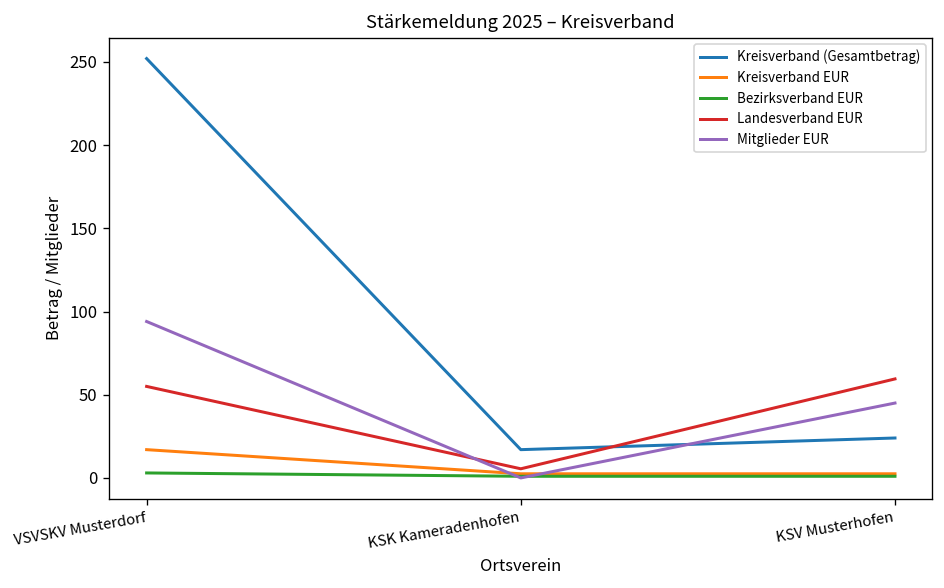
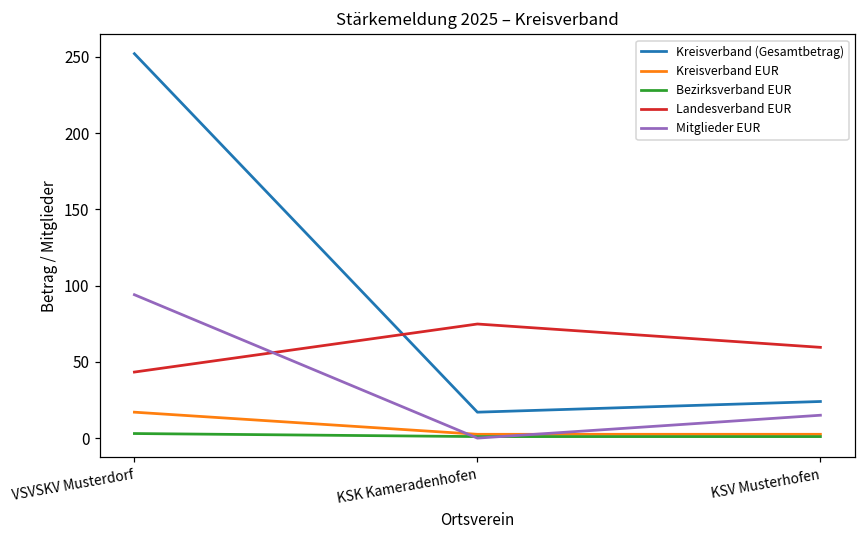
Landesverband EUR, VSVSKV Musterdorf: 55 -> 43
Landesverband EUR, KSK Kameradenhofen: 6 -> 75
Mitglieder EUR, KSV Musterhofen: 45 -> 15
